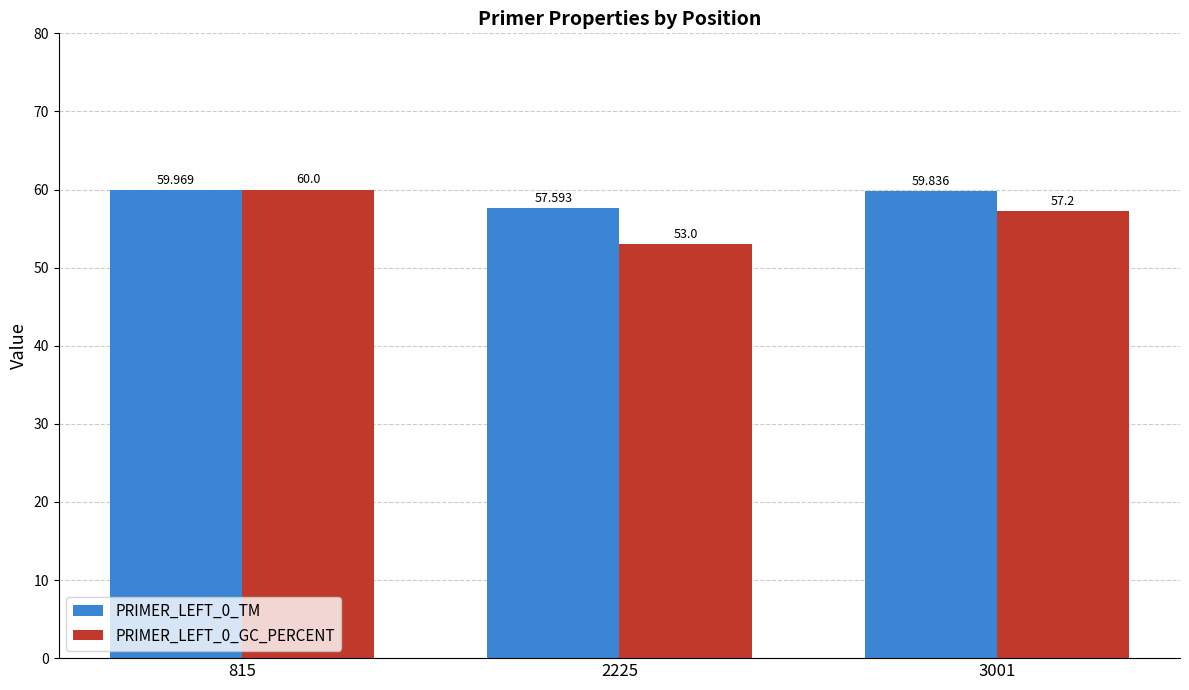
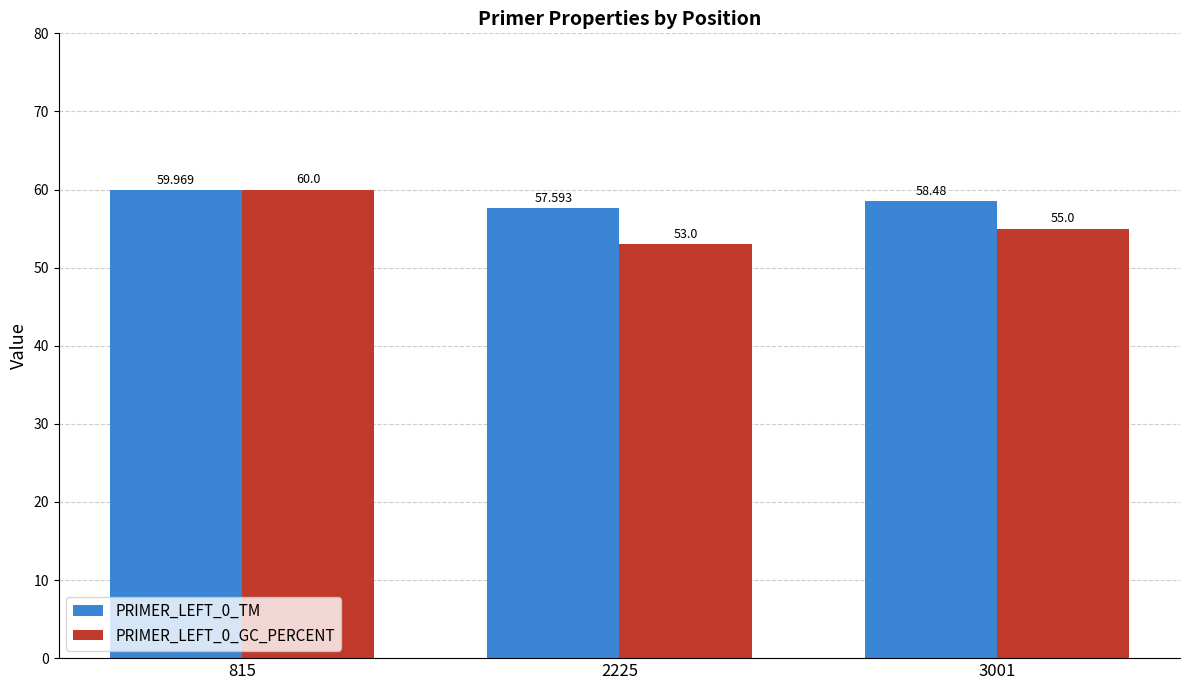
PRIMER_LEFT_0_TM, 3001: 59.836 -> 58.48
PRIMER_LEFT_0_GC_PERCENT, 3001: 57.2 -> 55.0
